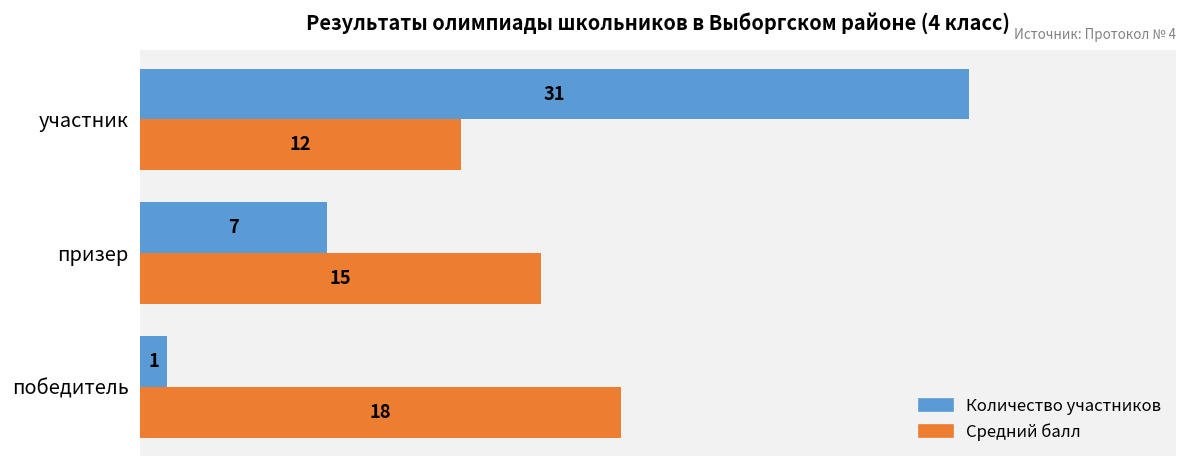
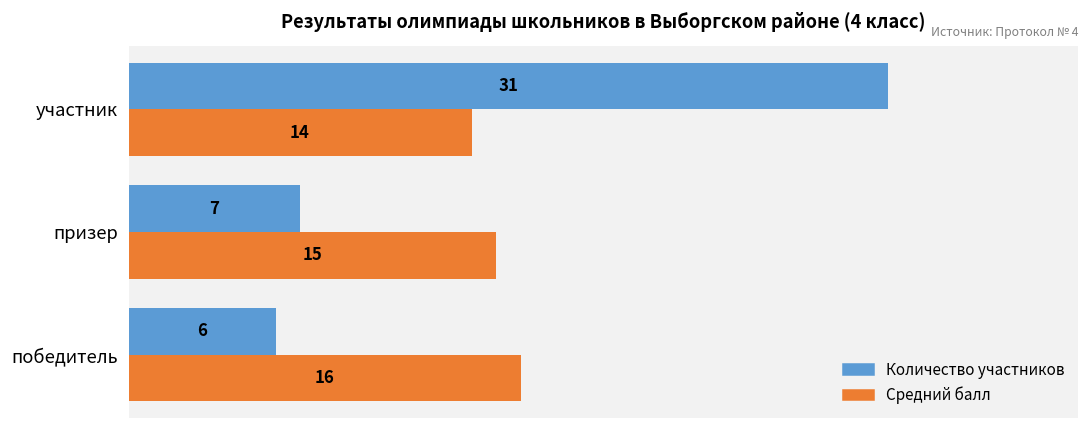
Средний балл, участник: 12 -> 14
Количество участников, победитель: 1 -> 6
Средний балл, победитель: 18 -> 16
